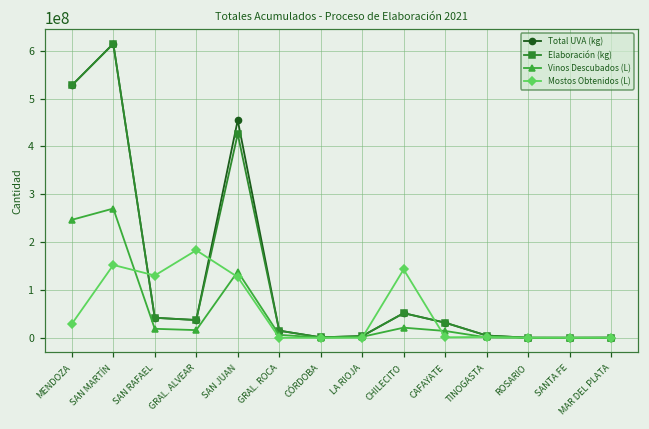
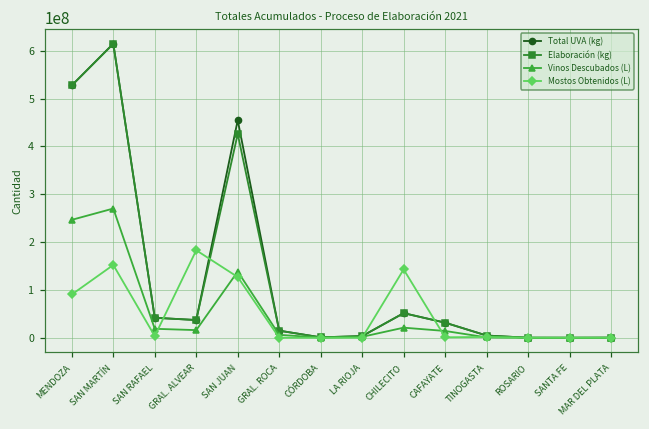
Mostos Obtenidos (L), MENDOZA: 30000000 -> 90000000
Mostos Obtenidos (L), SAN RAFAEL: 130000000 -> 0
